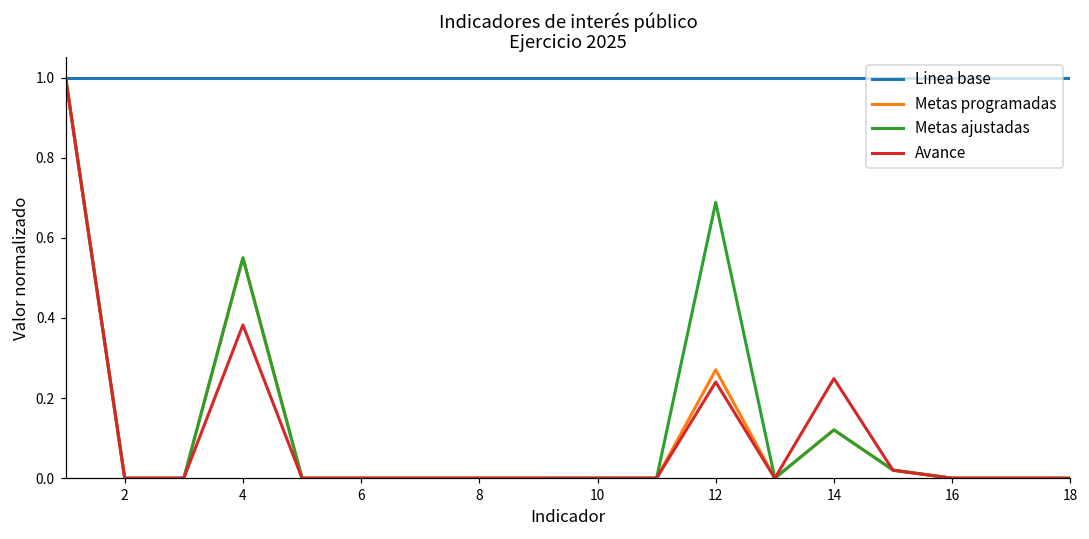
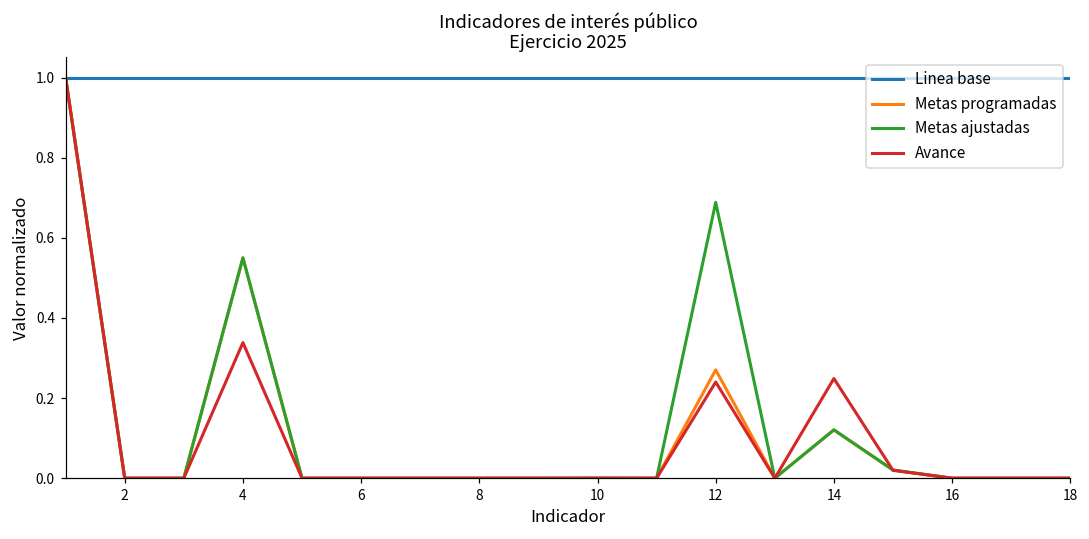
Avance, 4: 0.38 -> 0.34
